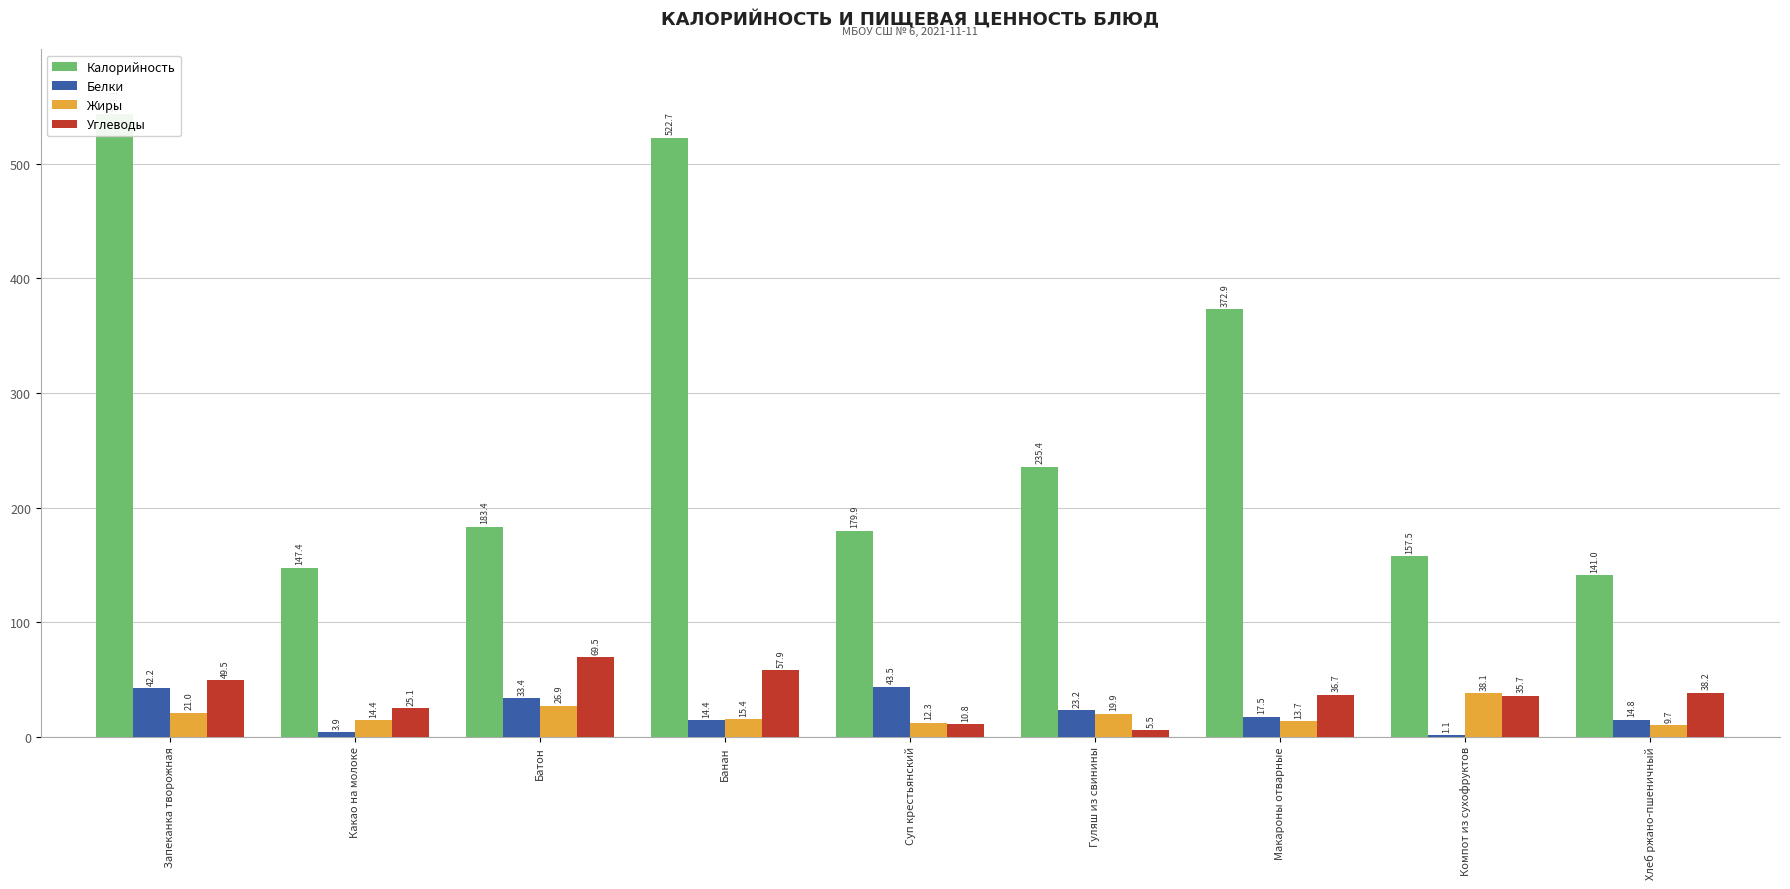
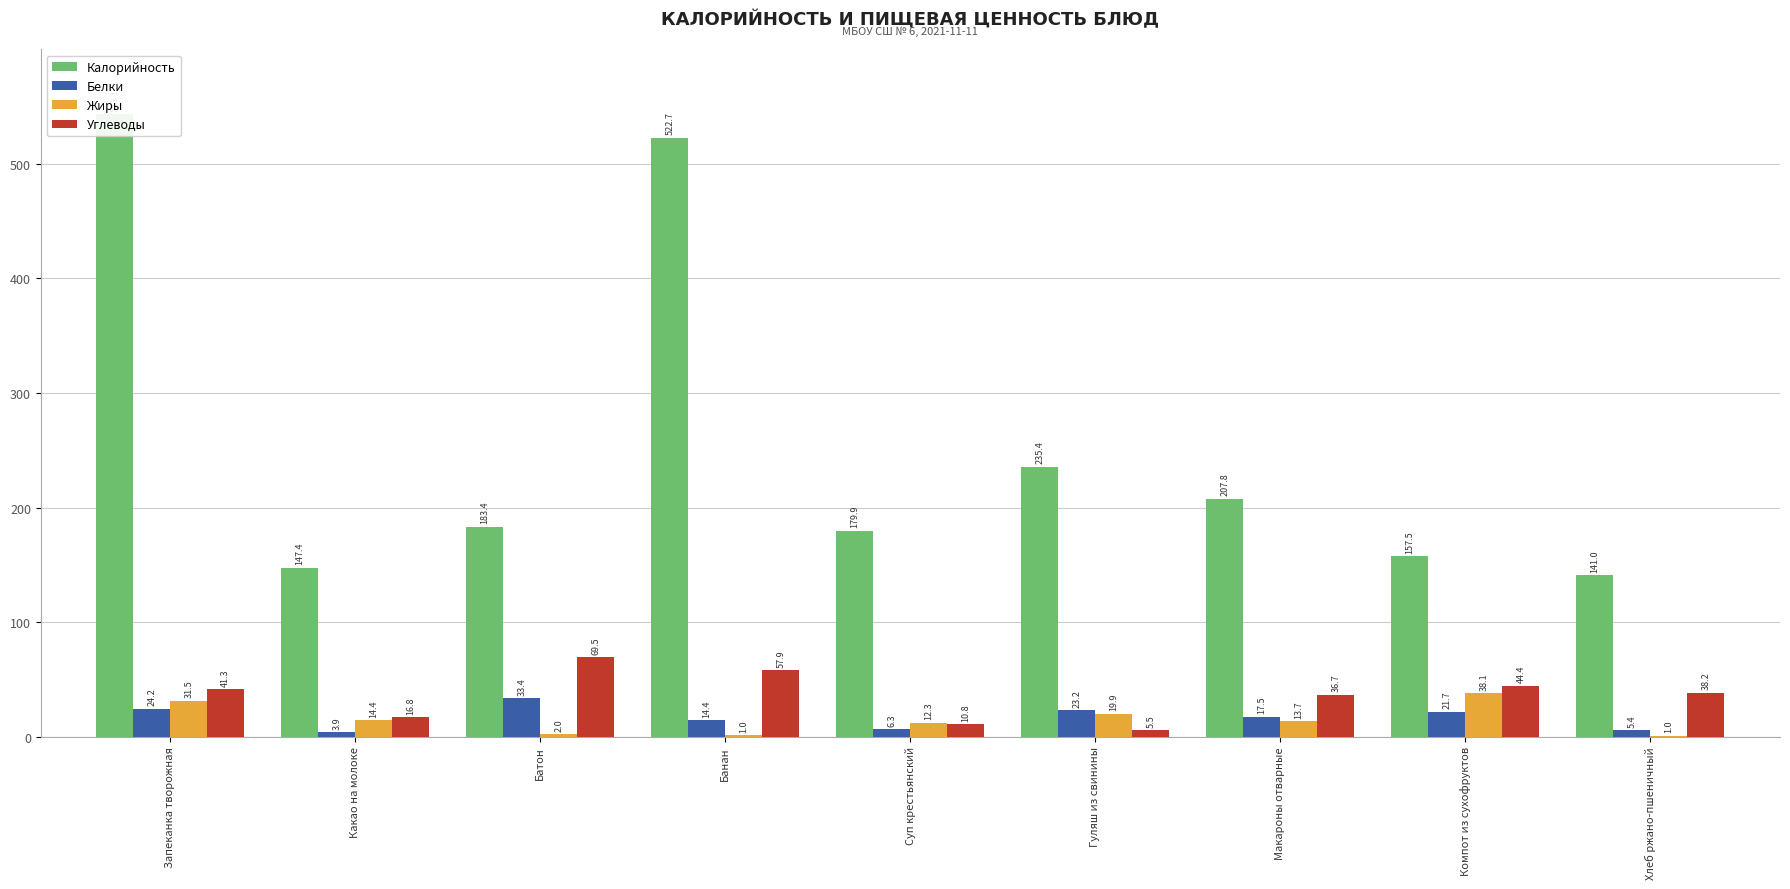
Белки, Запеканка творожная: 42.2 -> 24.2
Жиры, Запеканка творожная: 21.0 -> 31.5
Углеводы, Запеканка творожная: 49.5 -> 41.3
Углеводы, Какао на молоке: 25.1 -> 16.8
Жиры, Батон: 26.9 -> 2.0
Жиры, Банан: 15.4 -> 1.0
Белки, Суп крестьянский: 43.5 -> 6.3
Калорийность, Макароны отварные: 372.9 -> 207.8
Белки, Компот из сухофруктов: 1.1 -> 21.7
Углеводы, Компот из сухофруктов: 35.7 -> 44.4
Белки, Хлеб ржано-пшеничный: 14.8 -> 5.4
Жиры, Хлеб ржано-пшеничный: 9.7 -> 1.0
